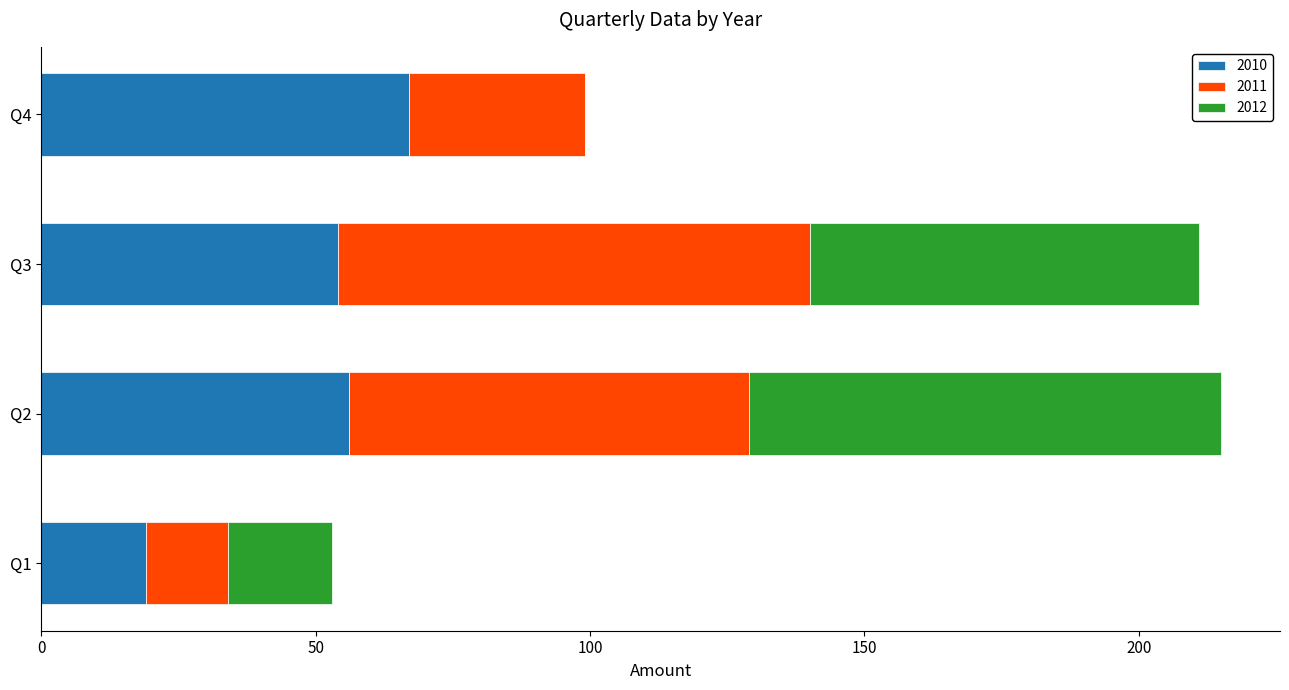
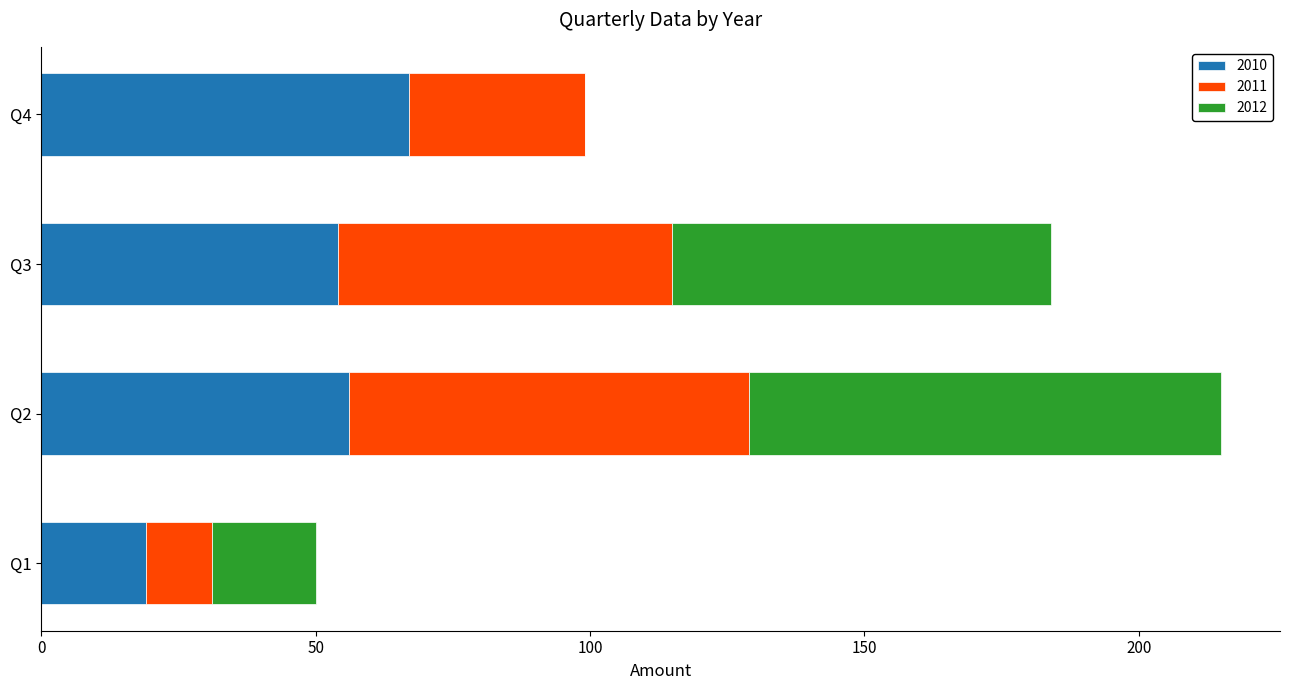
2011, Q3: 86 -> 61
2012, Q3: 71 -> 69
2011, Q1: 15 -> 12
